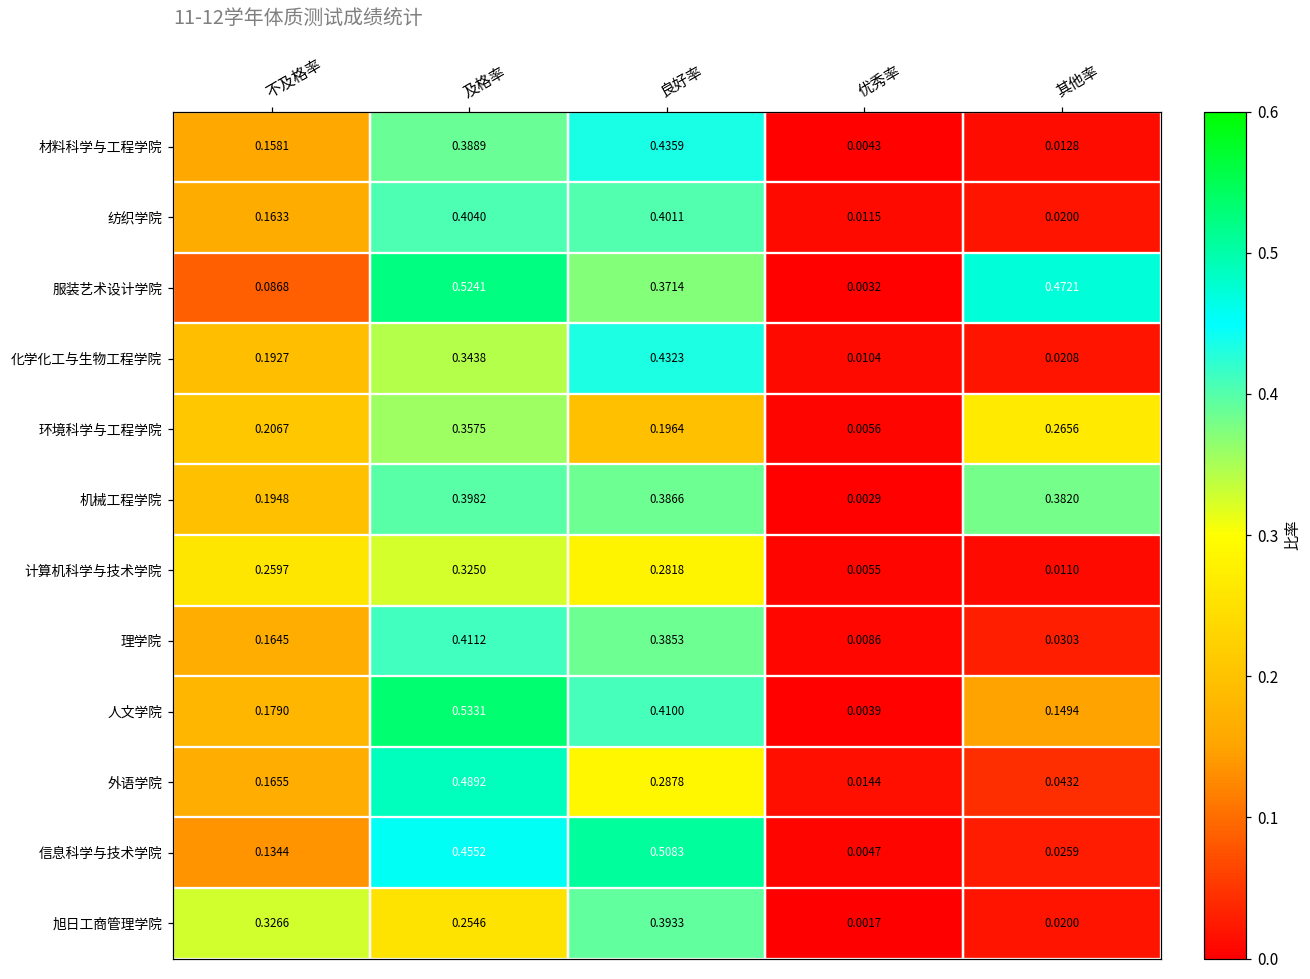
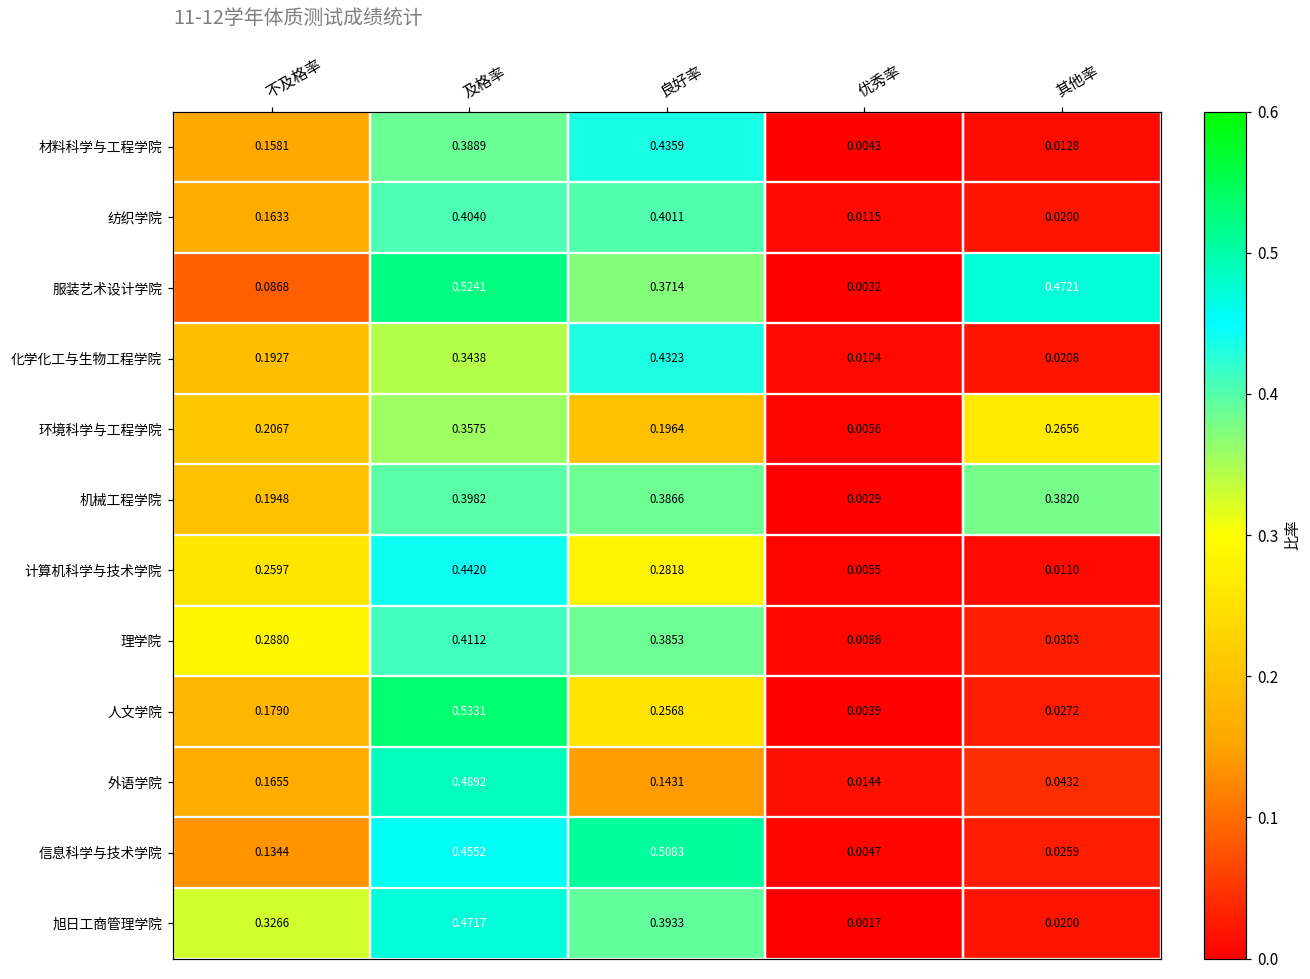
计算机科学与技术学院, 及格率: 0.3250 -> 0.4420
理学院, 不及格率: 0.1645 -> 0.2880
人文学院, 良好率: 0.4100 -> 0.2568
人文学院, 其他率: 0.1494 -> 0.0272
外语学院, 良好率: 0.2878 -> 0.1431
旭日工商管理学院, 及格率: 0.2546 -> 0.4717
